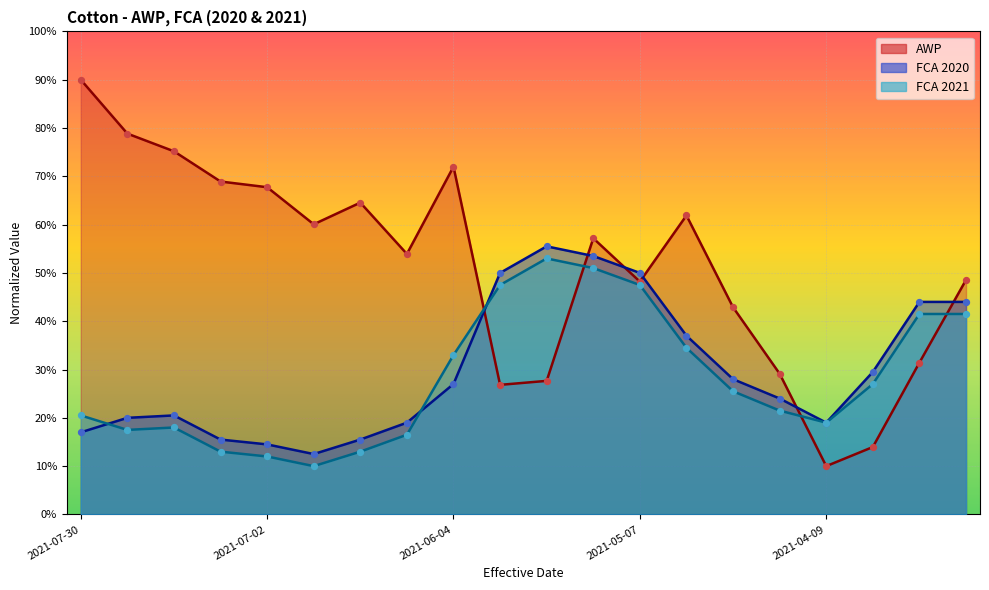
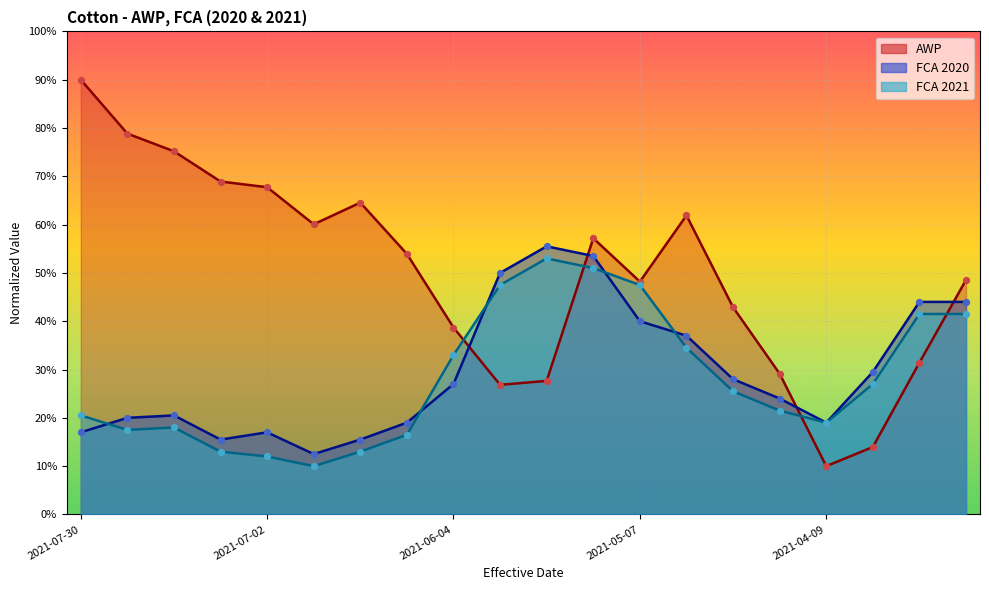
FCA 2020, 2021-07-02: 14% -> 17%
AWP, 2021-06-04: 72% -> 39%
FCA 2020, 2021-05-07: 50% -> 40%
